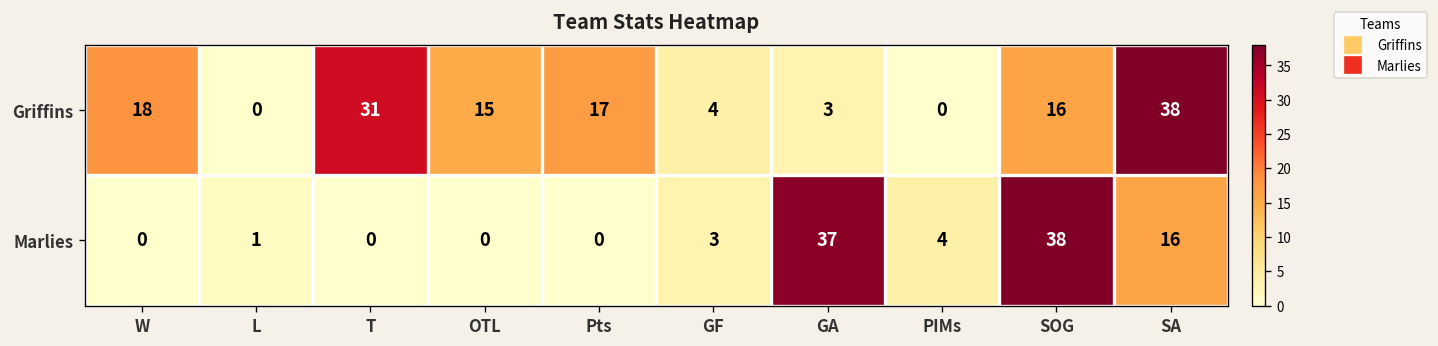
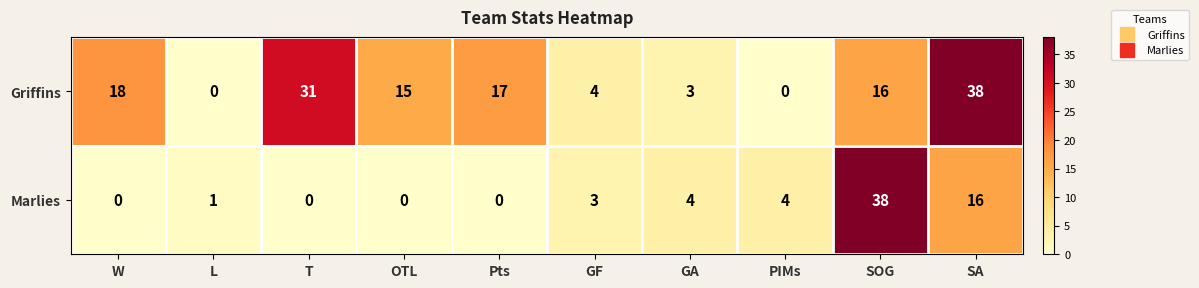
Marlies, GA: 37 -> 4
